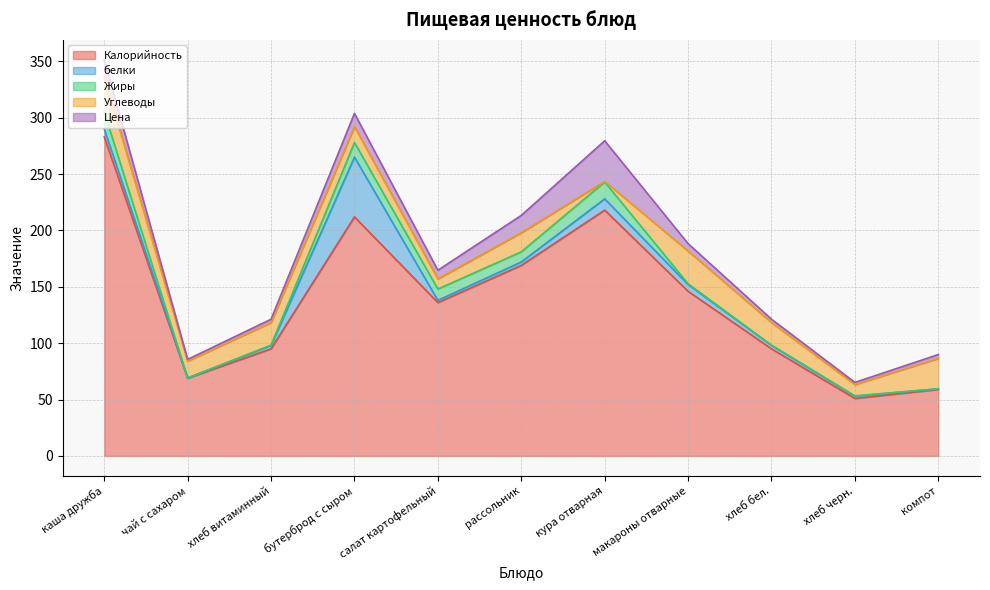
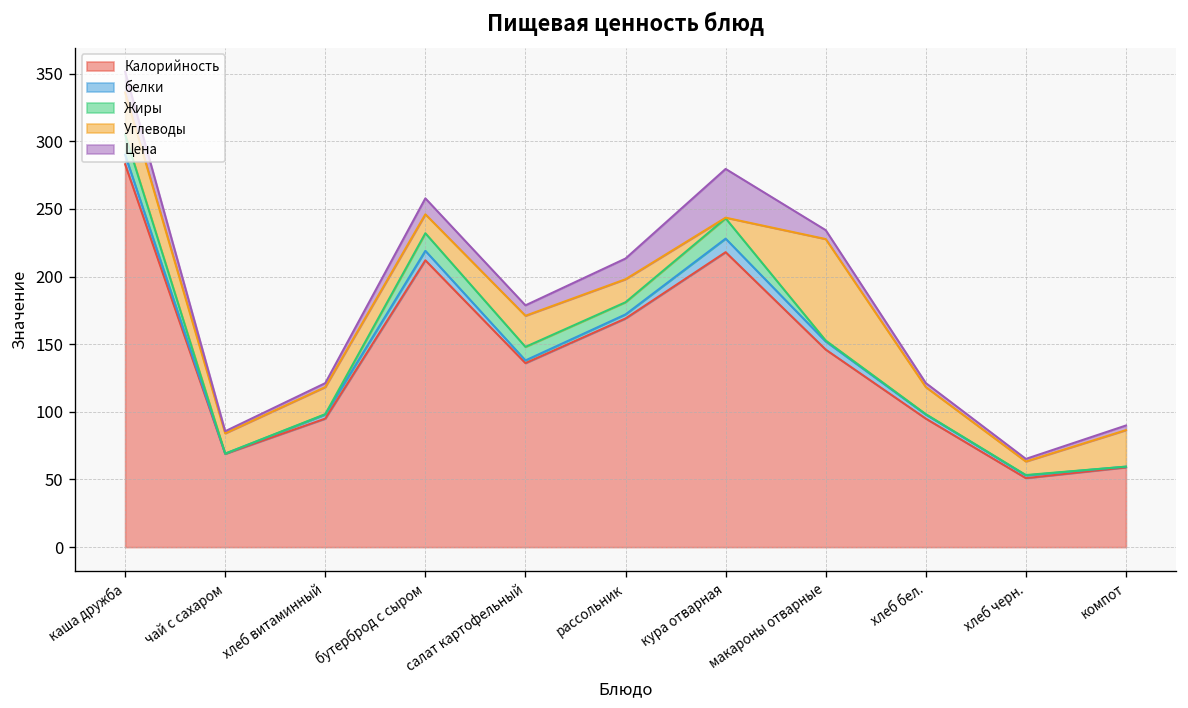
белки, бутерброд с сыром: 53 -> 7
Углеводы, салат картофельный: 9 -> 23
Углеводы, макароны отварные: 29 -> 75
